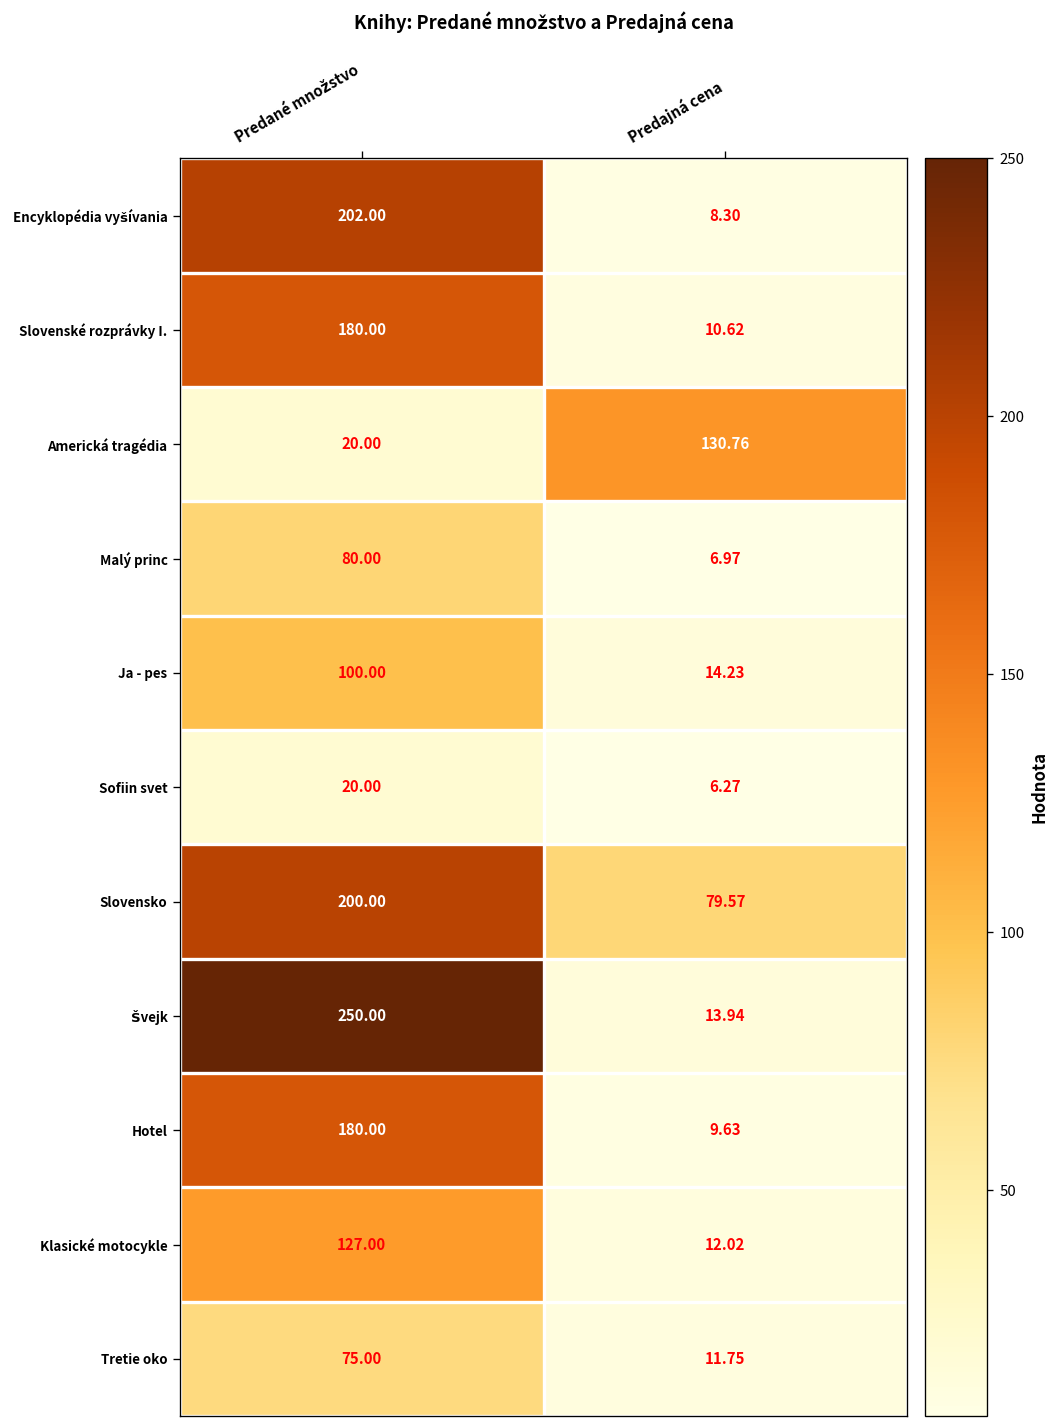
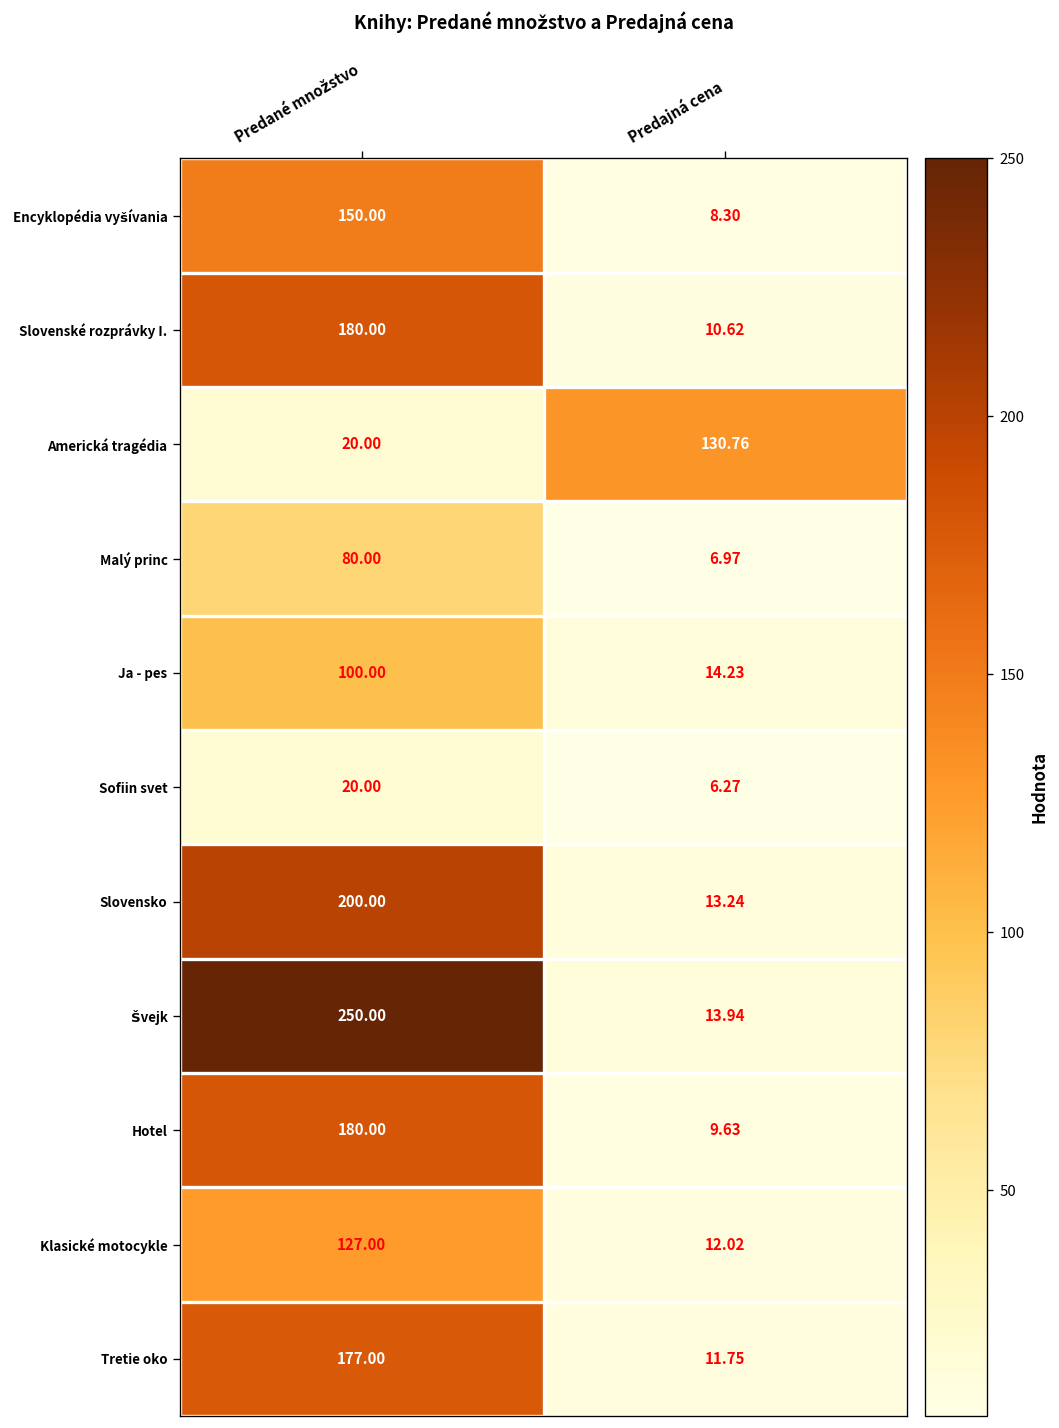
Encyklopédia vyšívania, Predané množstvo: 202.00 -> 150.00
Slovensko, Predajná cena: 79.57 -> 13.24
Tretie oko, Predané množstvo: 75.00 -> 177.00
